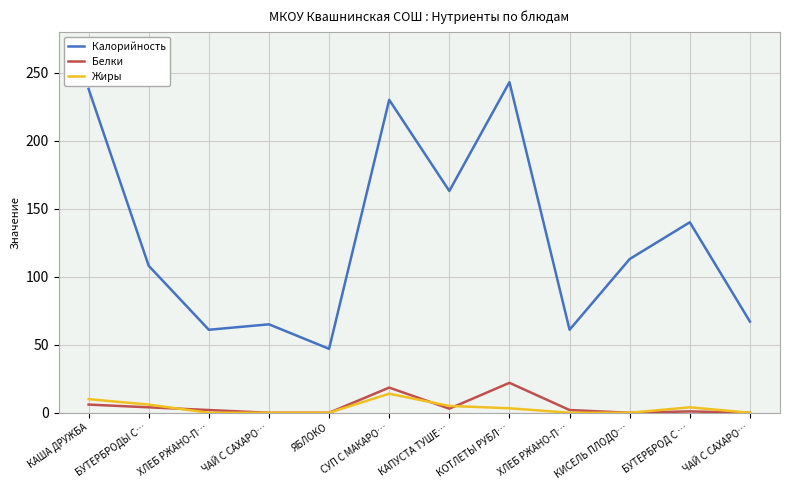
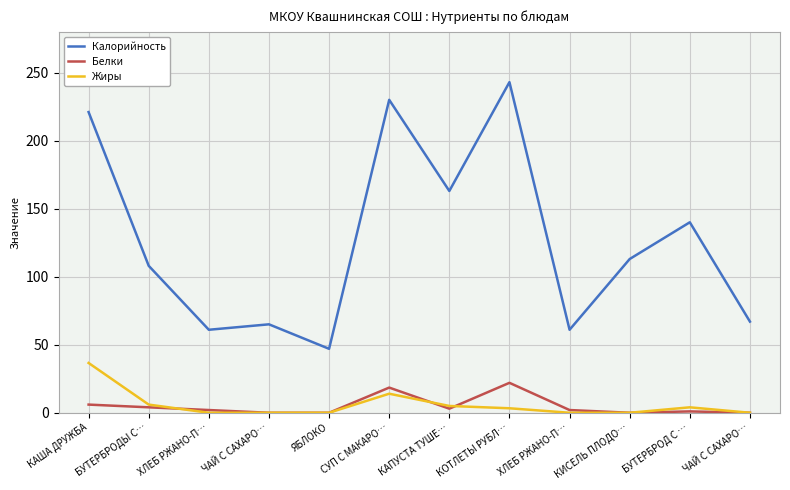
Калорийность, КАША ДРУЖБА: 238 -> 221
Жиры, КАША ДРУЖБА: 10 -> 37
